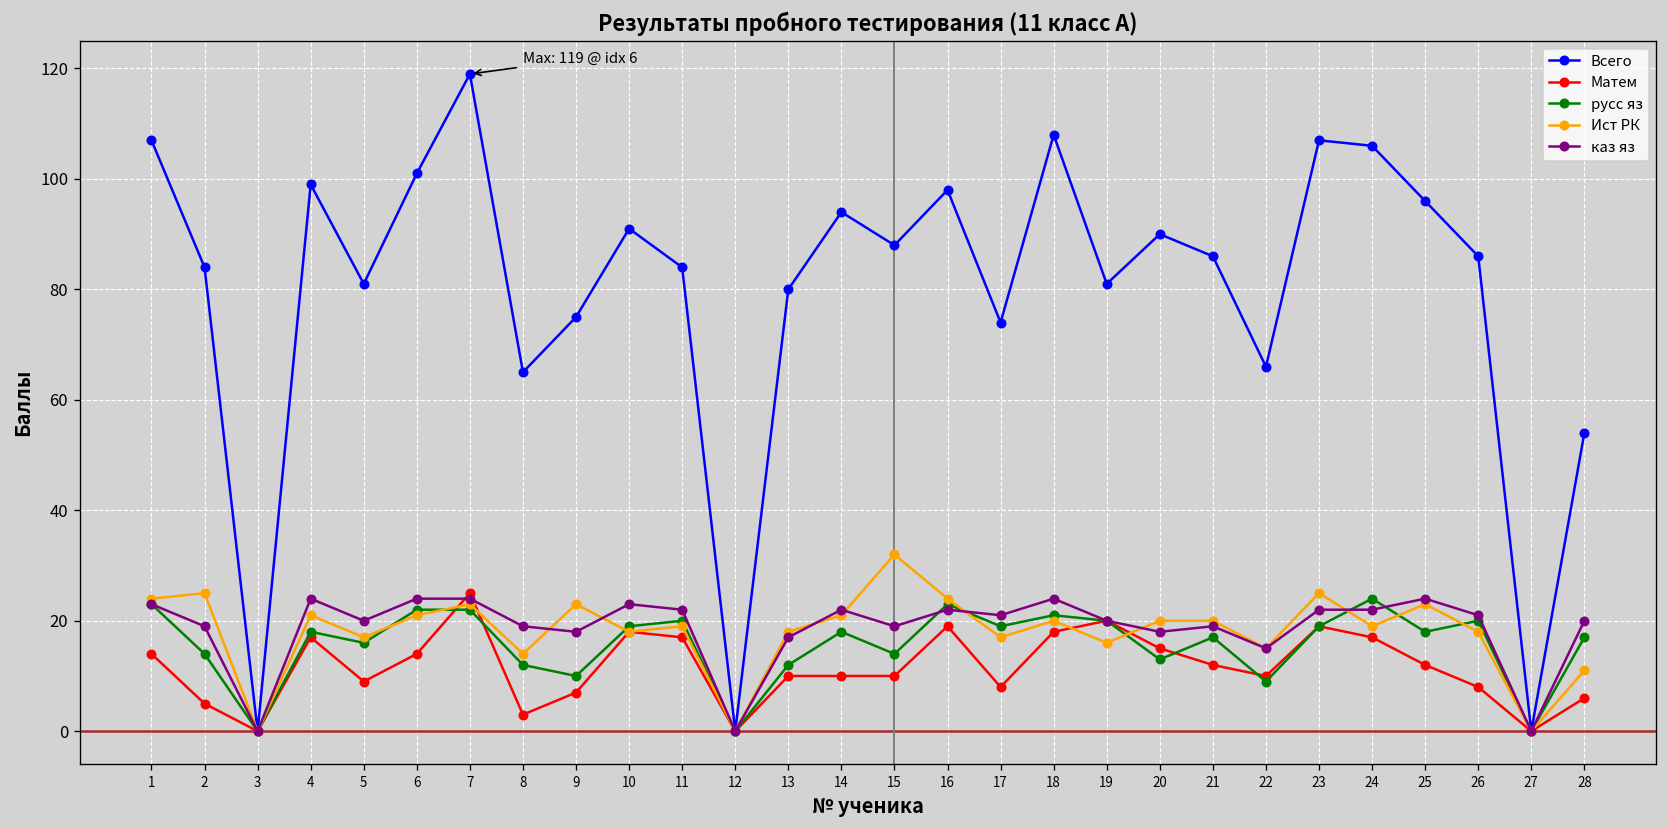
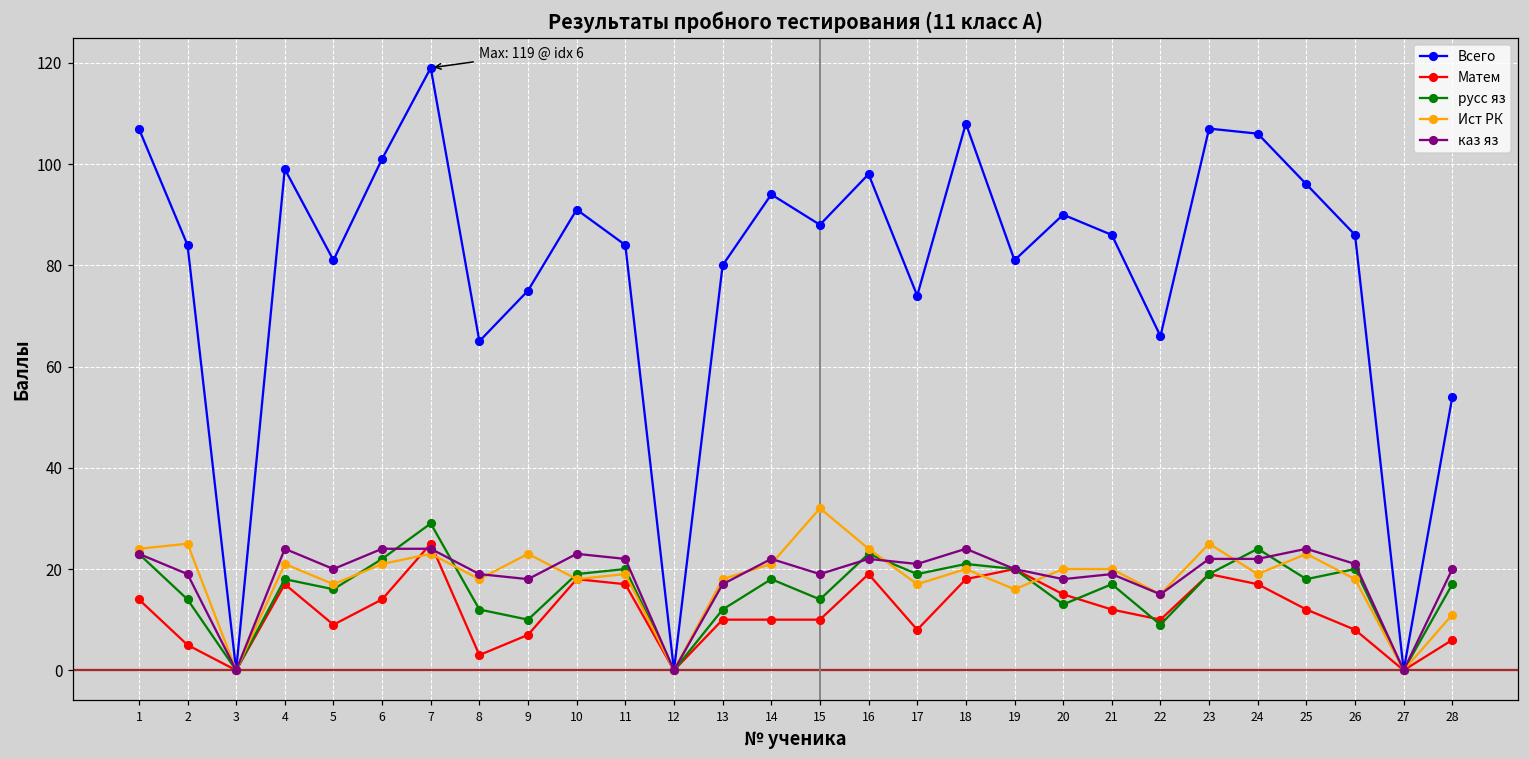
русс яз, 7: 22 -> 29
Ист РК, 8: 14 -> 18
